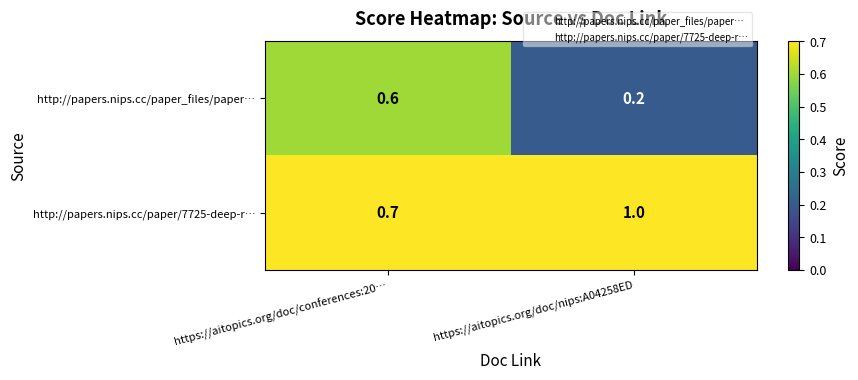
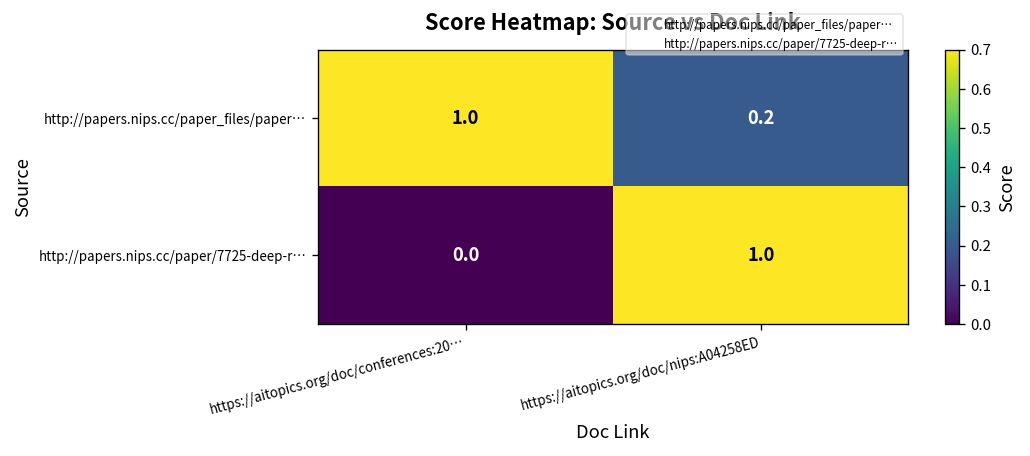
http://papers.nips.cc/paper_files/paper…, https://aitopics.org/doc/conferences:20…: 0.6 -> 1.0
http://papers.nips.cc/paper/7725-deep-r…, https://aitopics.org/doc/conferences:20…: 0.7 -> 0.0
